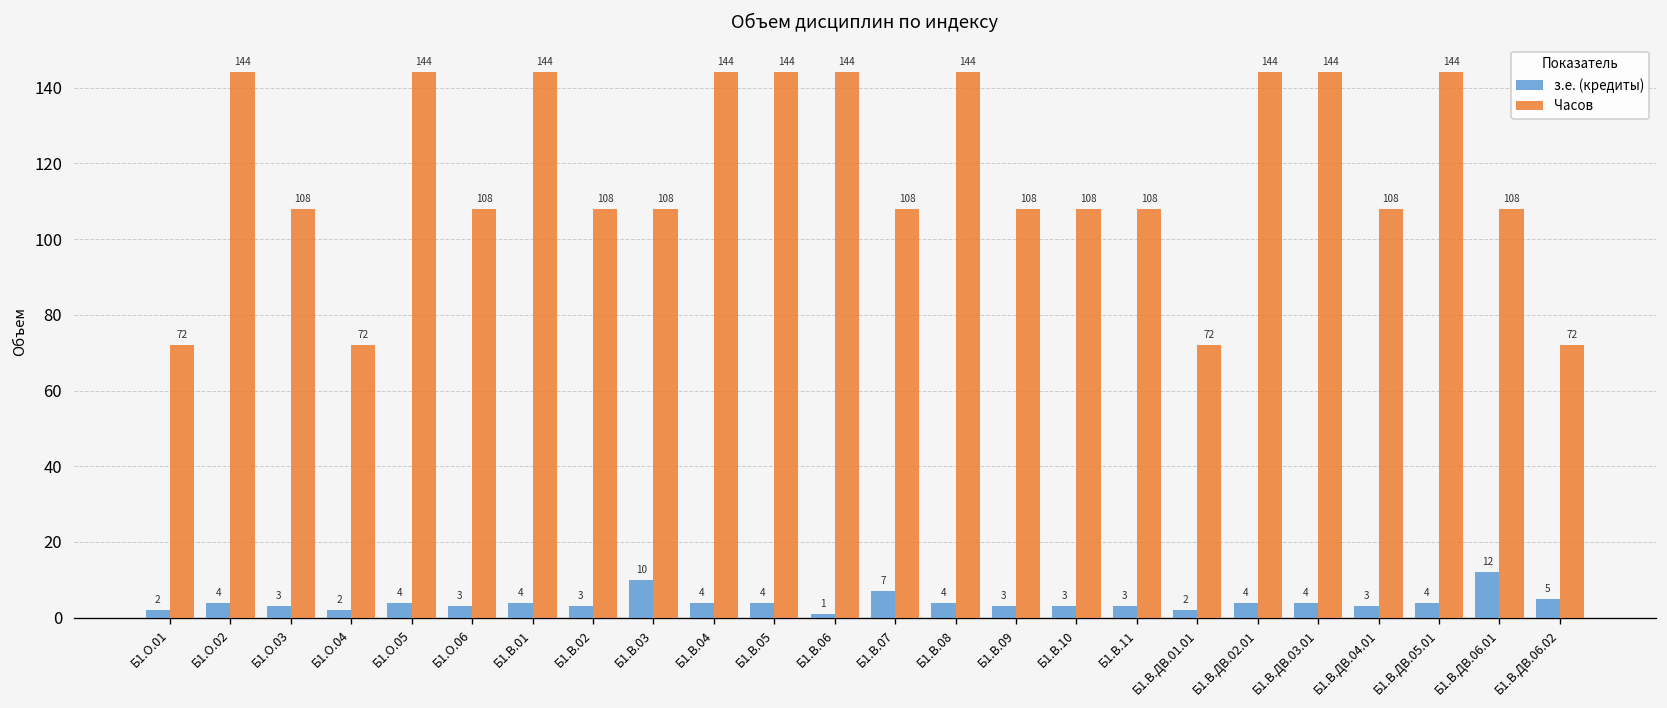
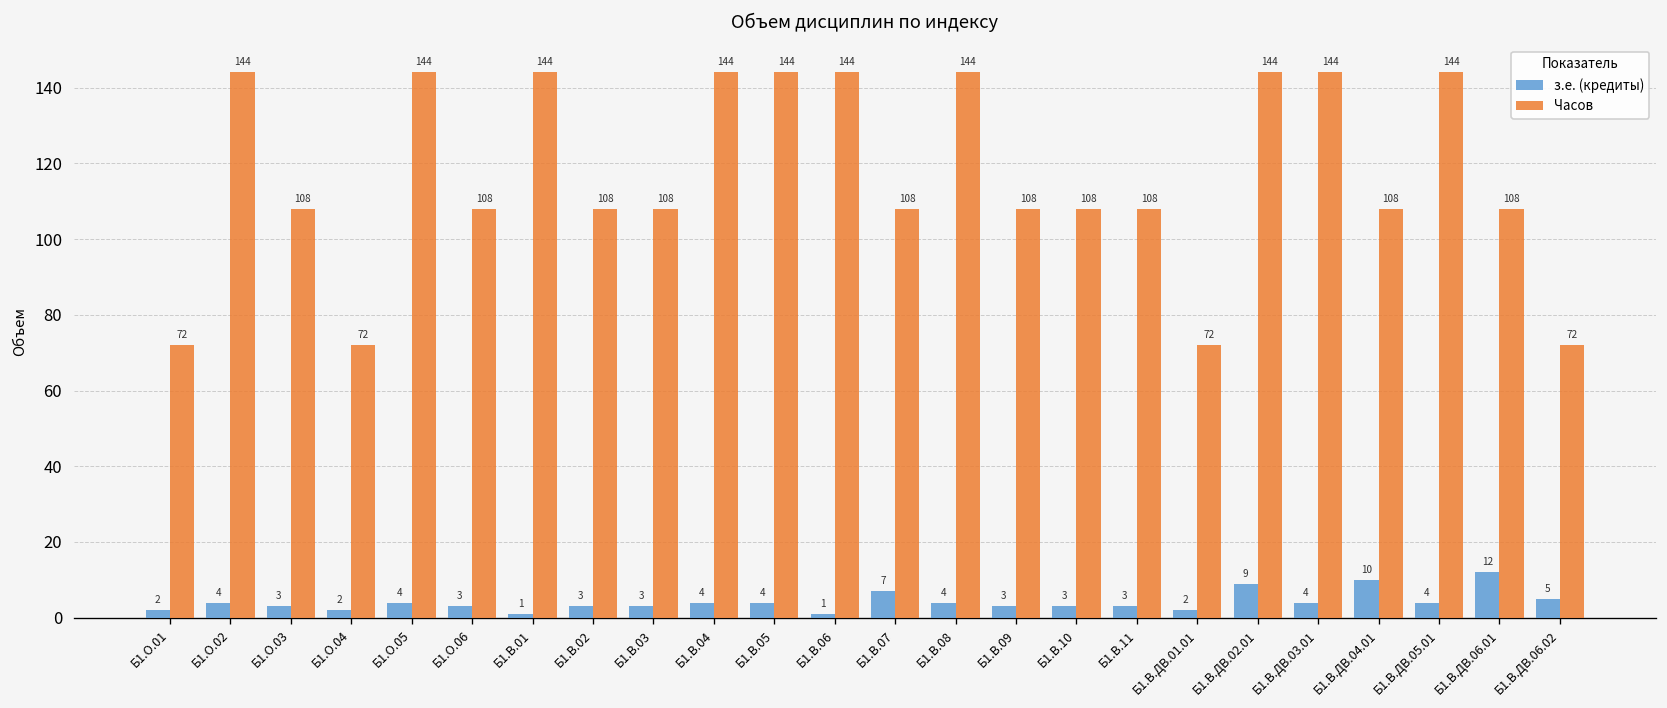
з.е. (кредиты), Б1.В.01: 4 -> 1
з.е. (кредиты), Б1.В.03: 10 -> 3
з.е. (кредиты), Б1.В.ДВ.02.01: 4 -> 9
з.е. (кредиты), Б1.В.ДВ.04.01: 3 -> 10
